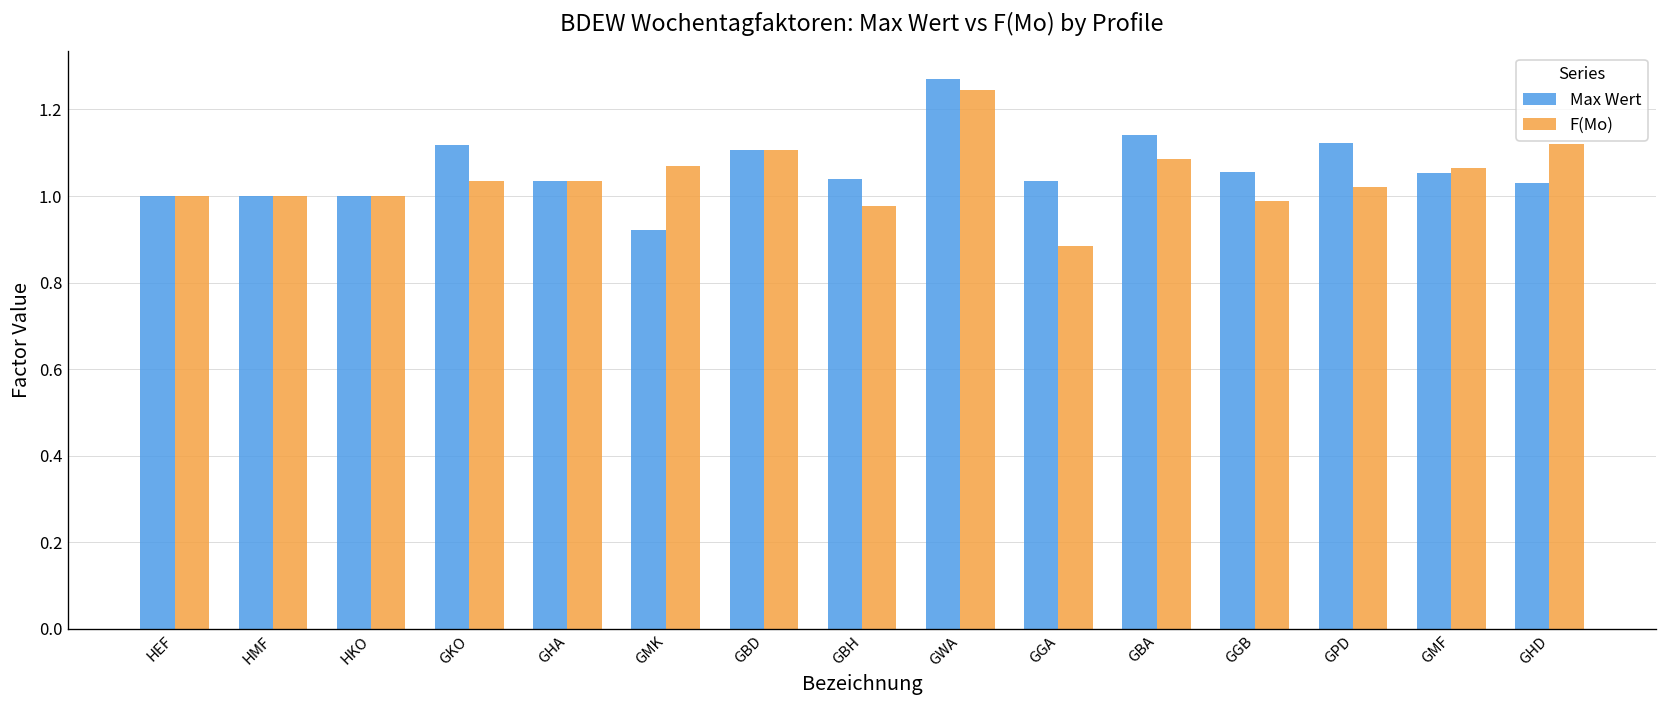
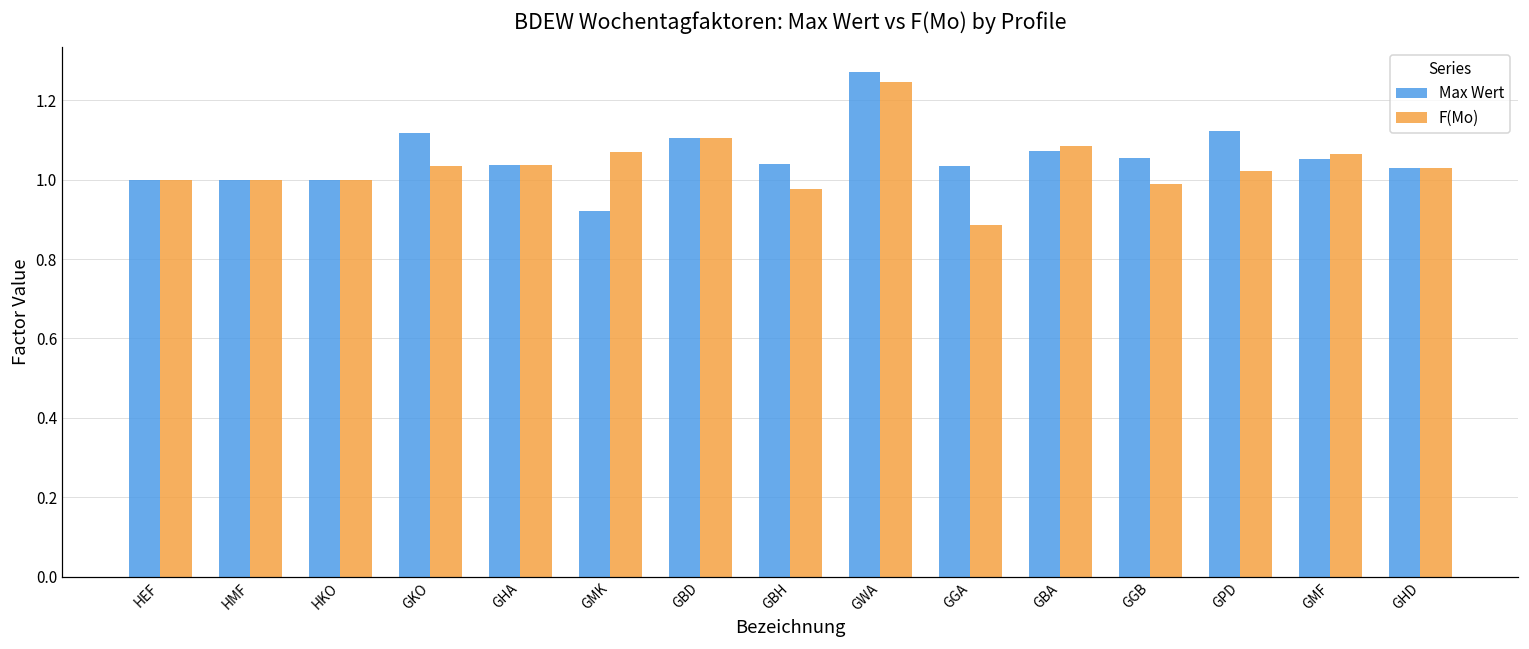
Max Wert, GBA: 1.14 -> 1.07
F(Mo), GHD: 1.12 -> 1.03
